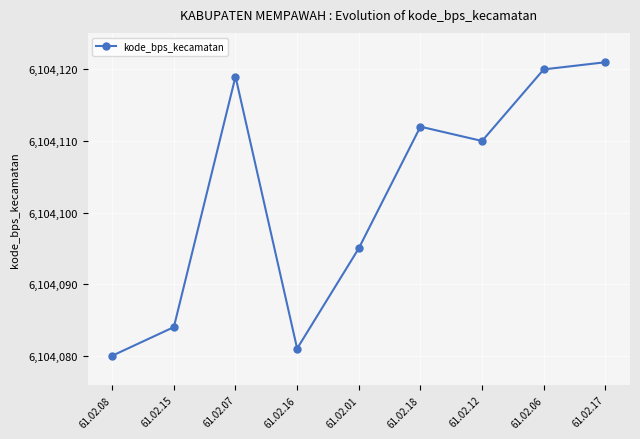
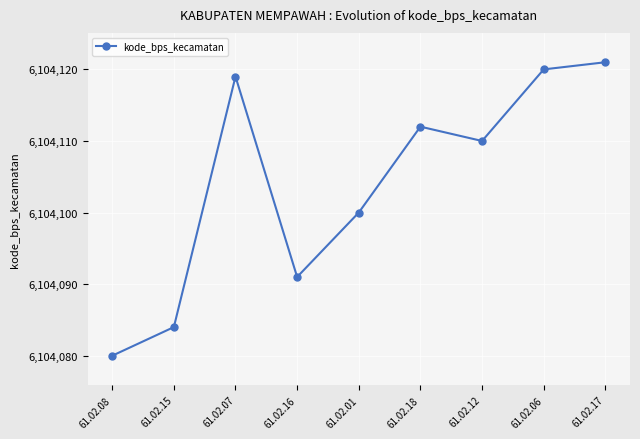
61.02.16: 6,104,081 -> 6,104,091
61.02.01: 6,104,095 -> 6,104,100
